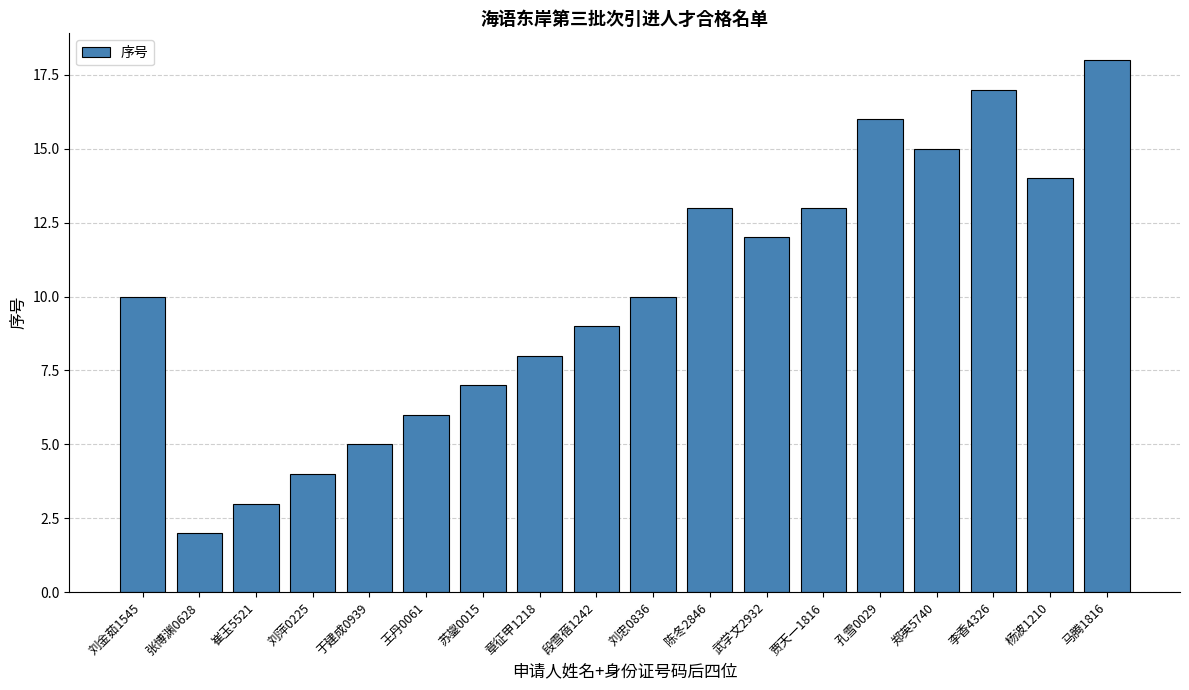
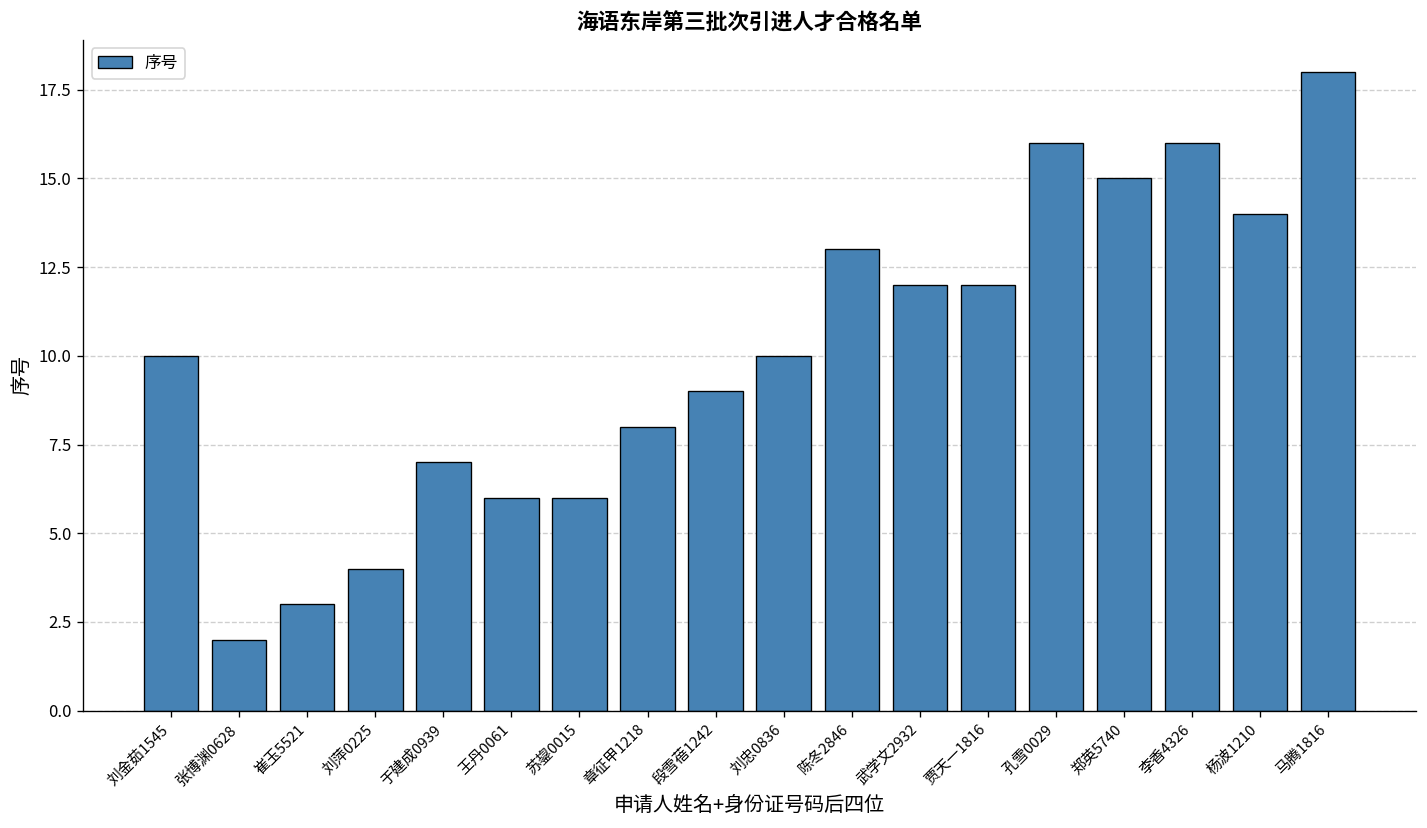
于建成0939: 5 -> 7
苏鋆0015: 7 -> 6
贾天一1816: 13 -> 12
李香4326: 17 -> 16
